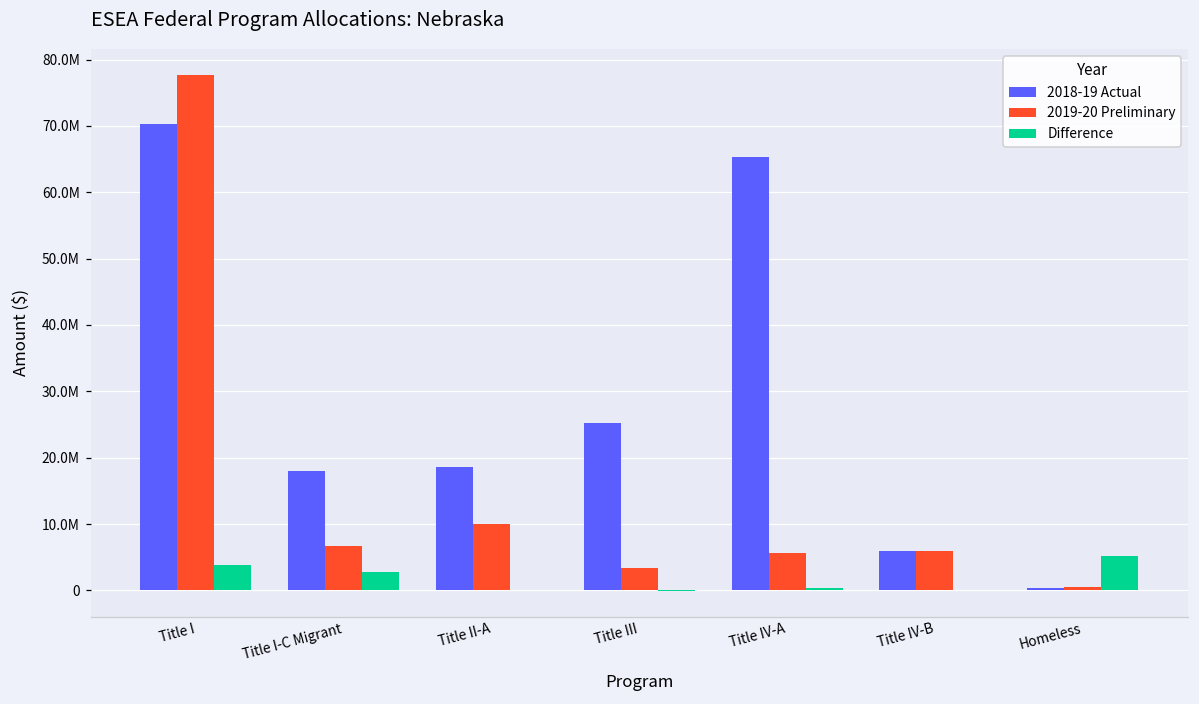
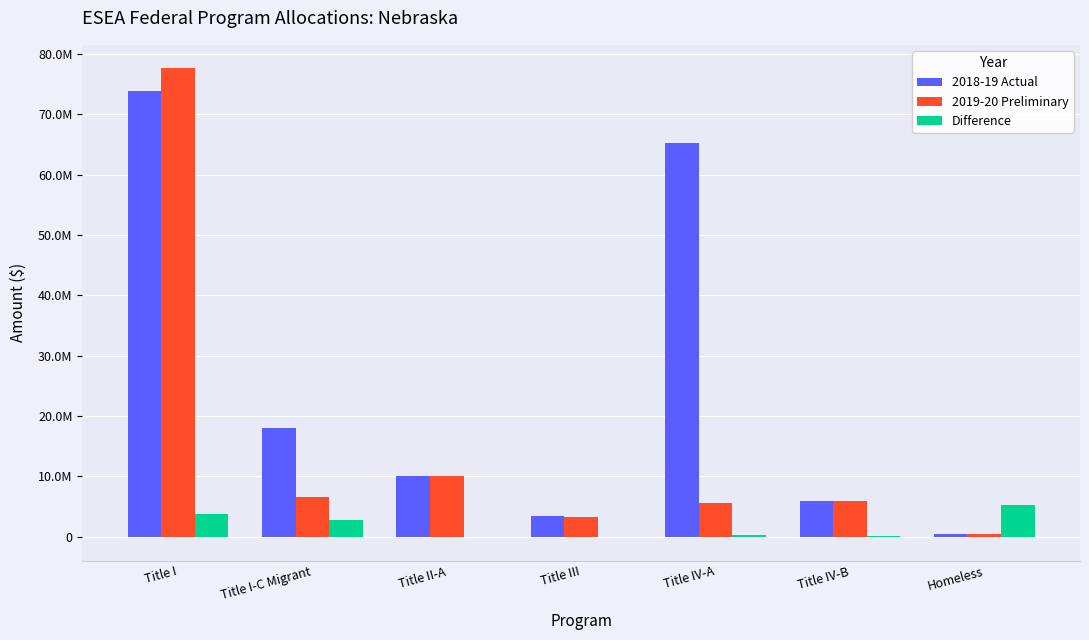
2018-19 Actual, Title I: 70000000 -> 74000000
2018-19 Actual, Title II-A: 19000000 -> 10000000
2018-19 Actual, Title III: 25000000 -> 3000000
